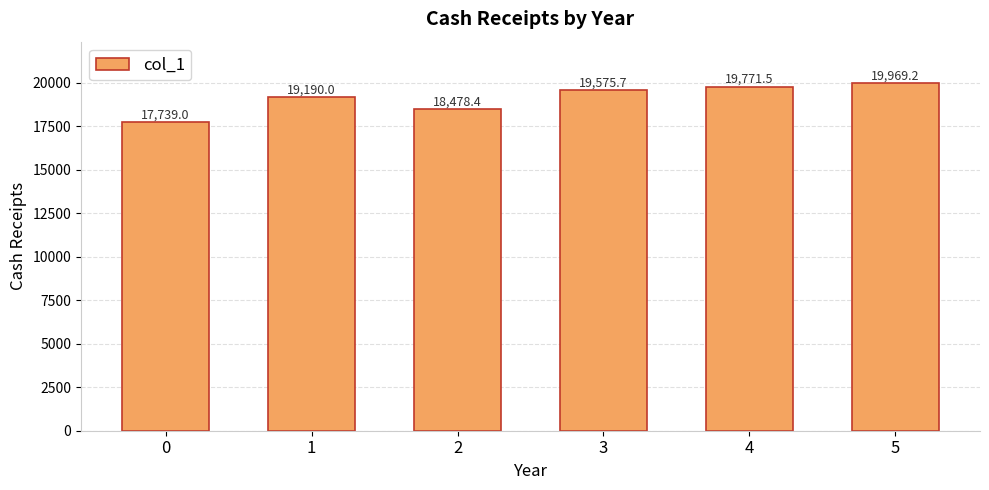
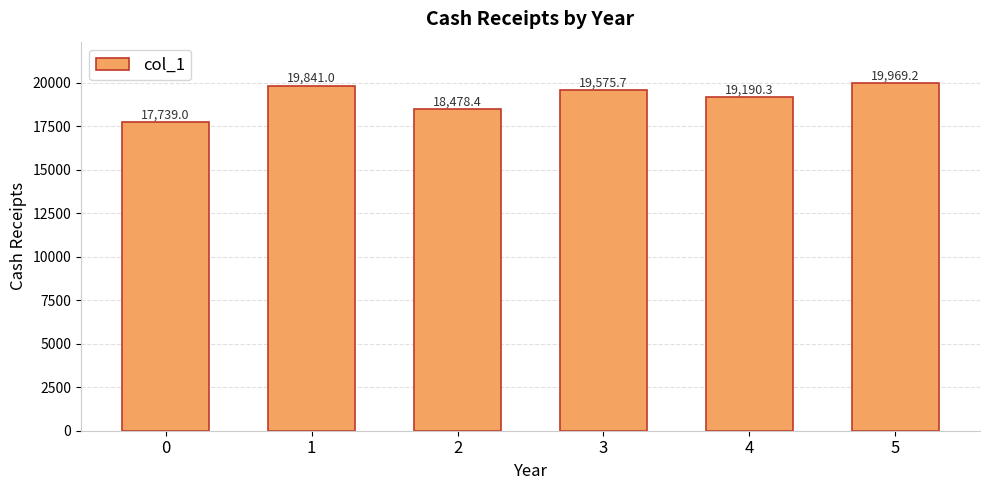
1: 19,190.0 -> 19,841.0
4: 19,771.5 -> 19,190.3
